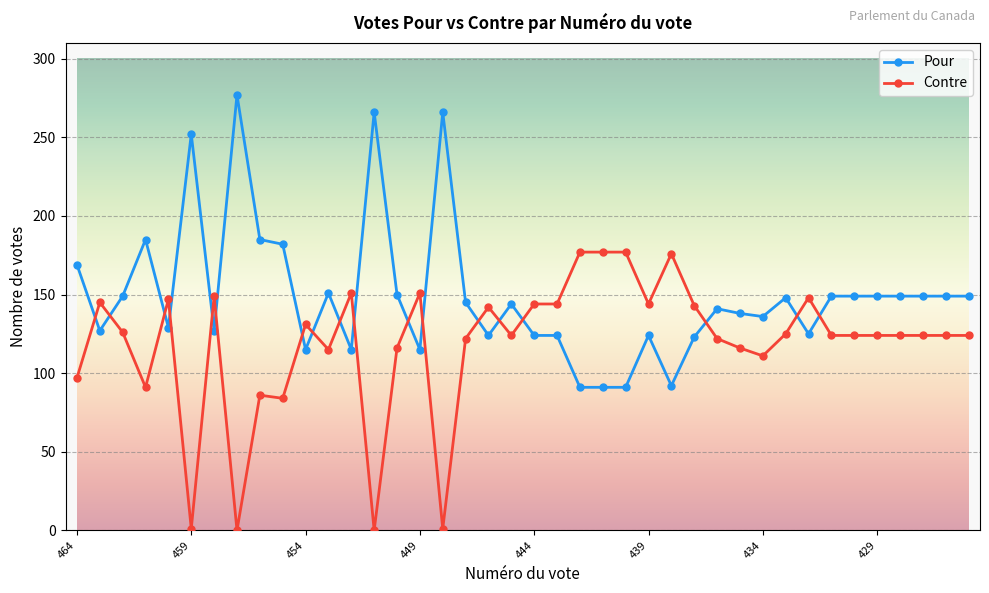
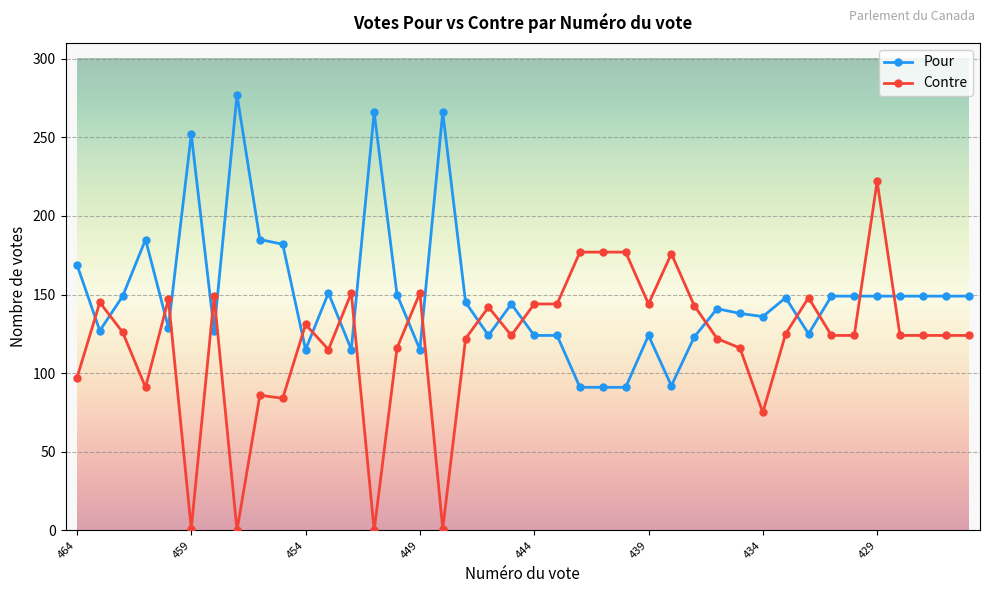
Contre, 434: 111 -> 75
Contre, 429: 124 -> 222
